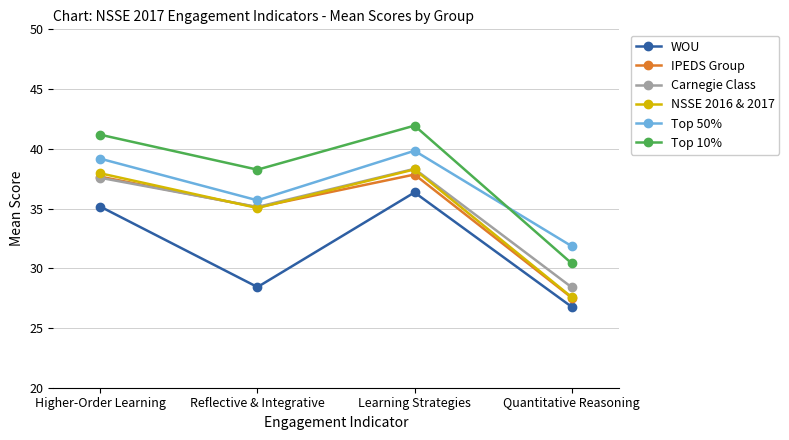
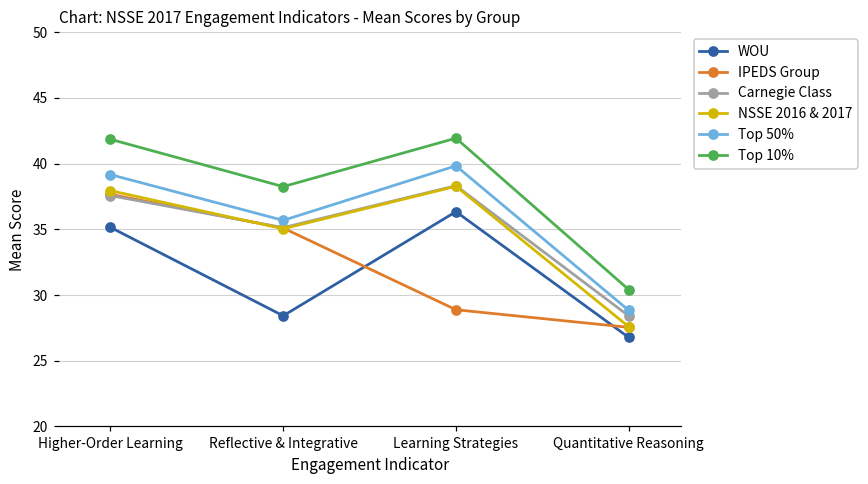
Top 10%, Higher-Order Learning: 41.2 -> 41.9
IPEDS Group, Learning Strategies: 37.8 -> 28.9
Top 50%, Quantitative Reasoning: 31.9 -> 28.8
